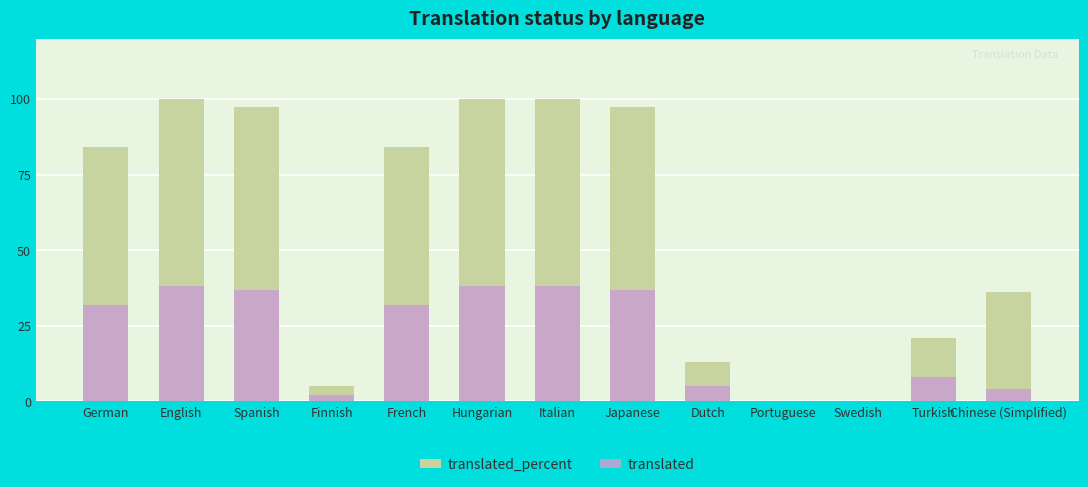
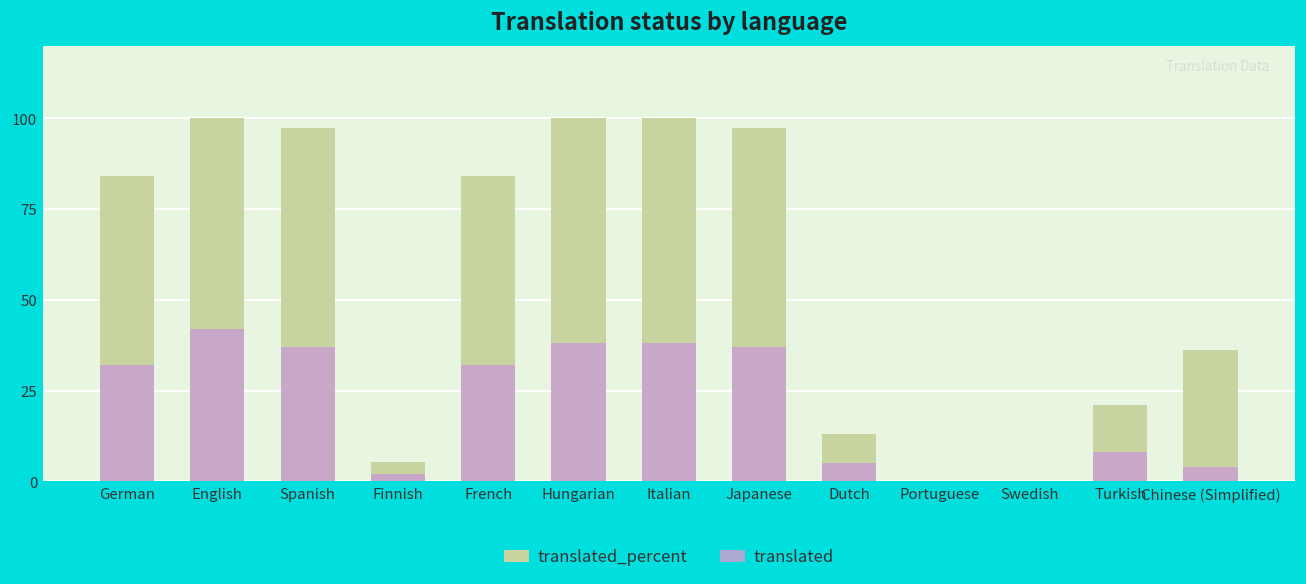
translated, English: 38 -> 42
